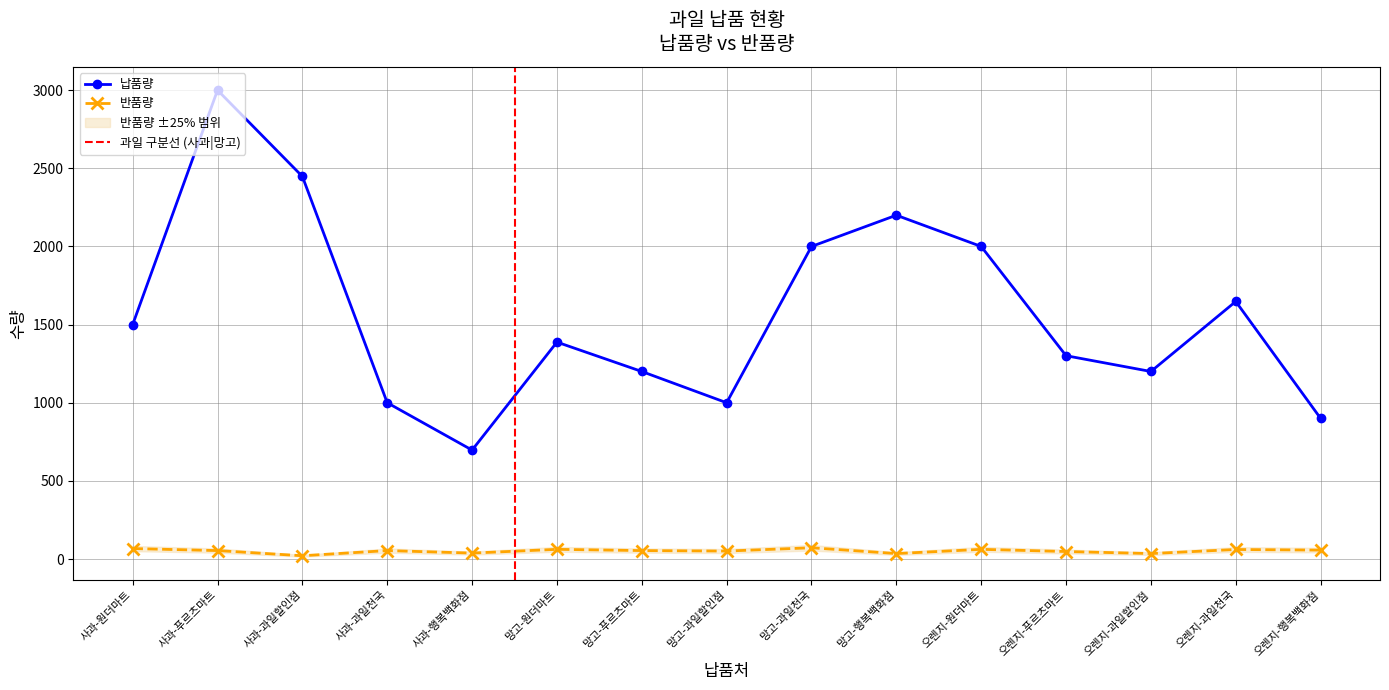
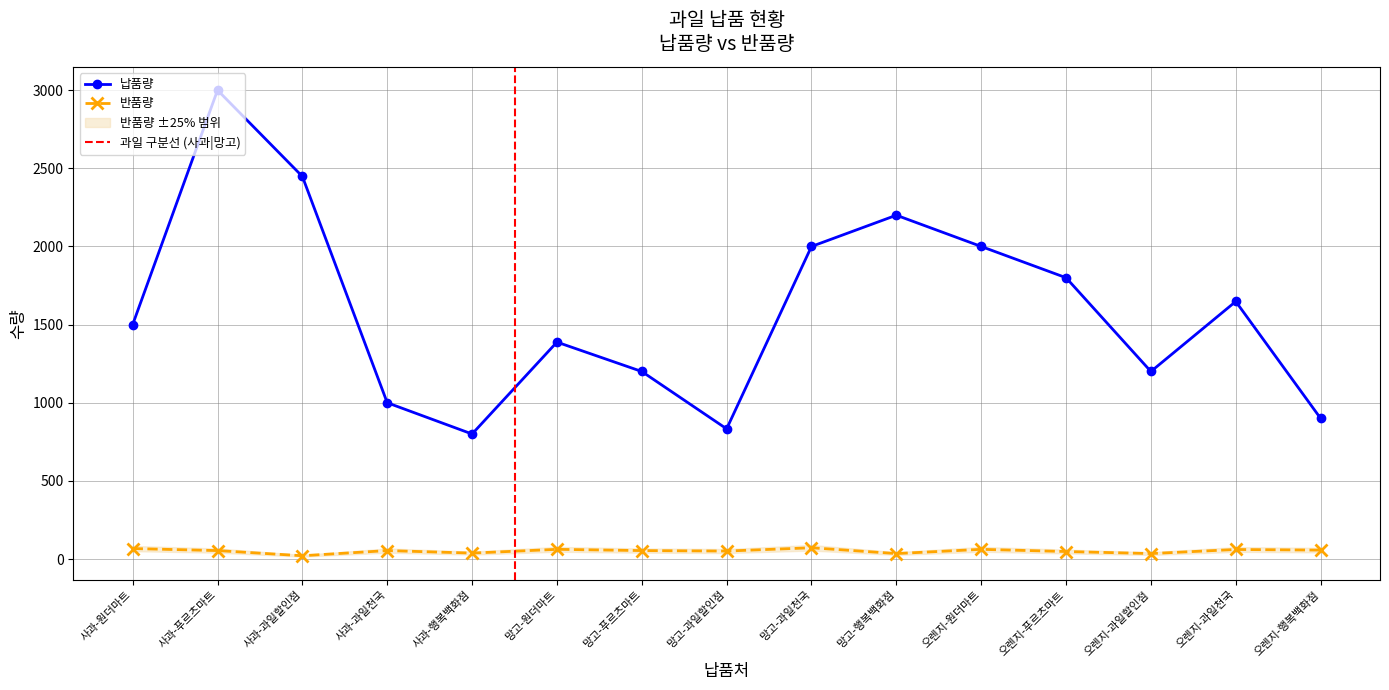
납품량, 사과-행복백화점: 700 -> 800
납품량, 망고-과일할인점: 1000 -> 830
납품량, 오렌지-푸르츠마트: 1300 -> 1800
